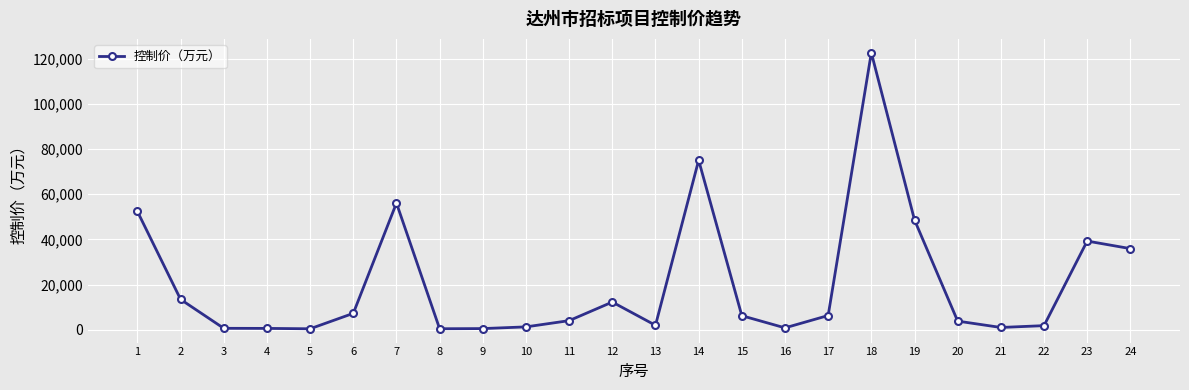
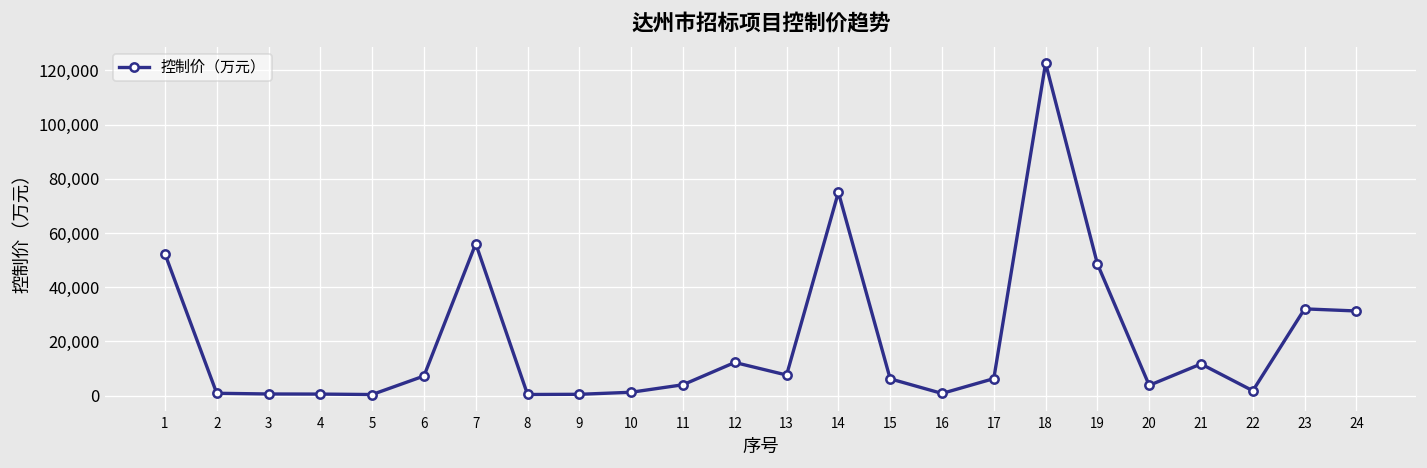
2: 13,000 -> 1,000
13: 2,000 -> 8,000
21: 1,000 -> 12,000
23: 39,000 -> 32,000
24: 36,000 -> 31,000
